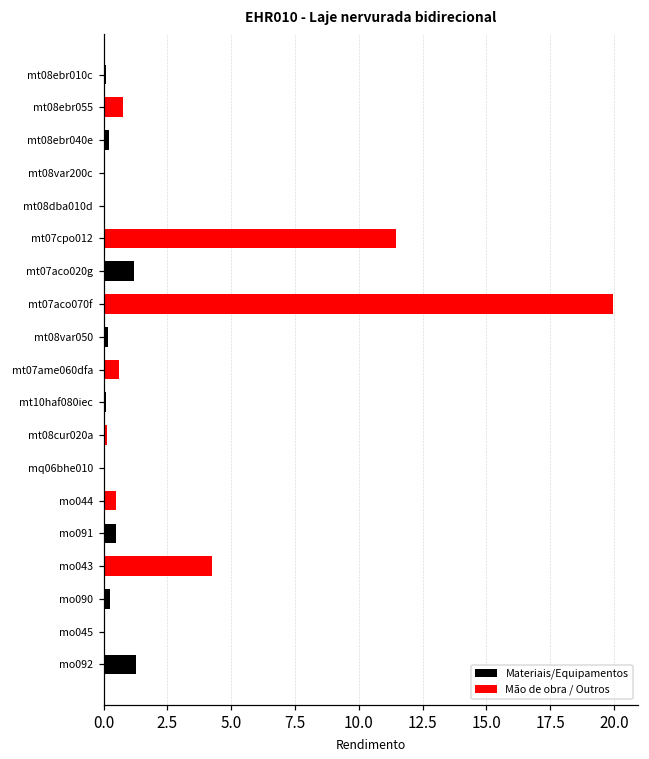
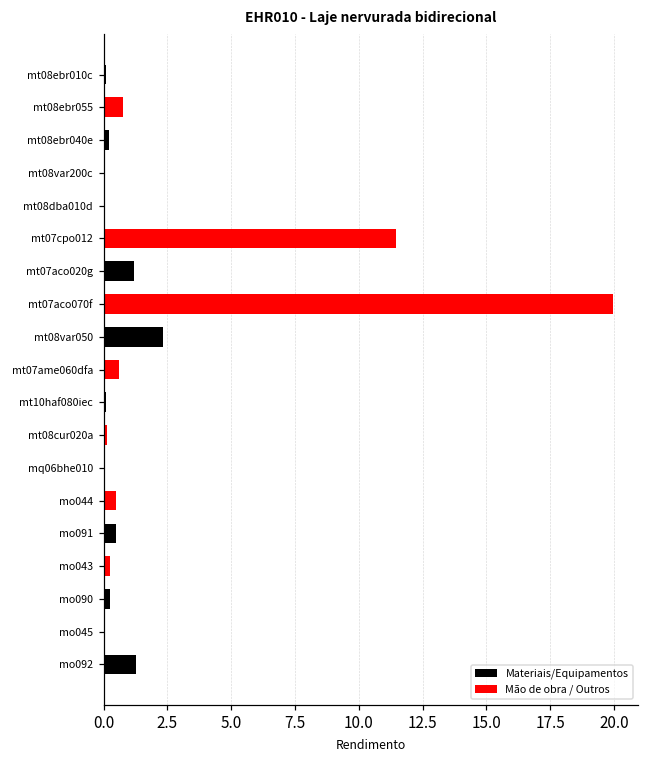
Materiais/Equipamentos, mt08var050: 0.2 -> 2.3
Mão de obra / Outros, mo043: 4.3 -> 0.2
